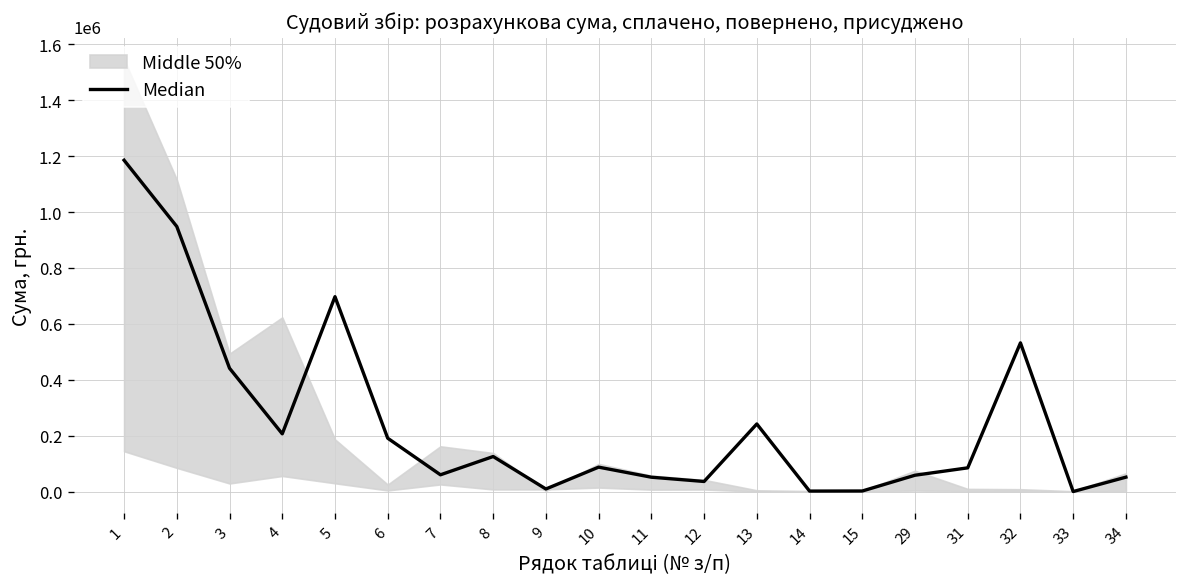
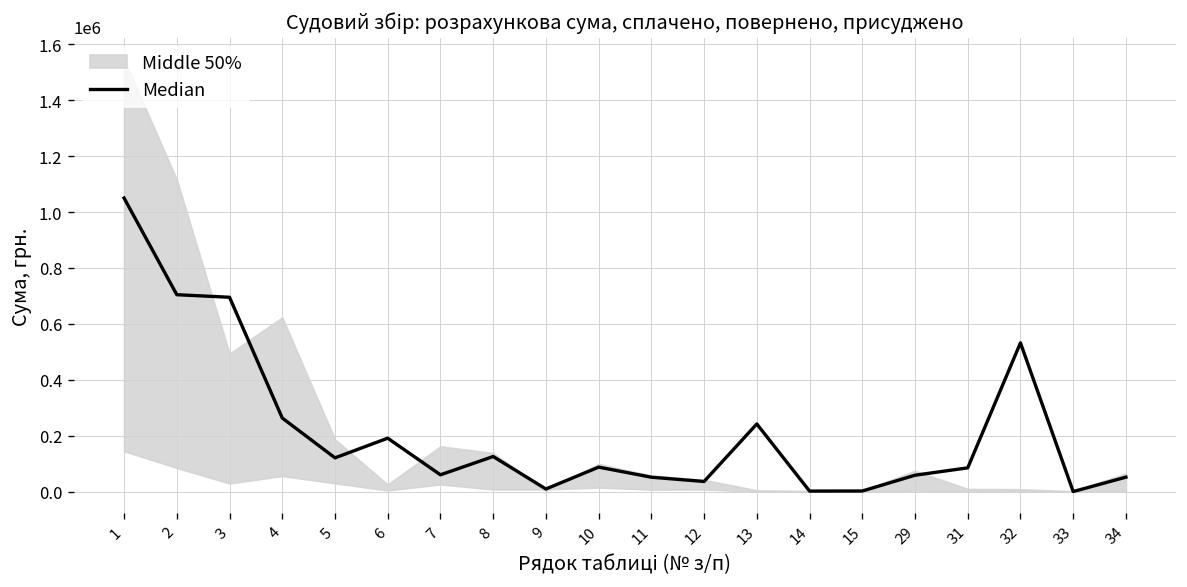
Median, 1: 1190000 -> 1050000
Median, 2: 950000 -> 700000
Median, 3: 440000 -> 700000
Median, 4: 210000 -> 260000
Median, 5: 700000 -> 120000
